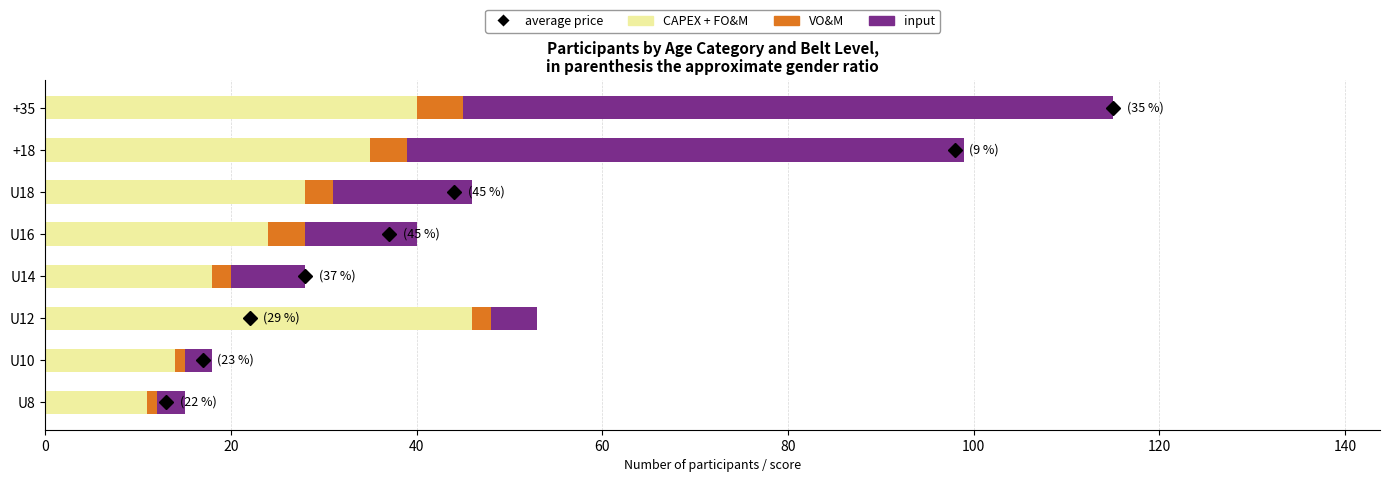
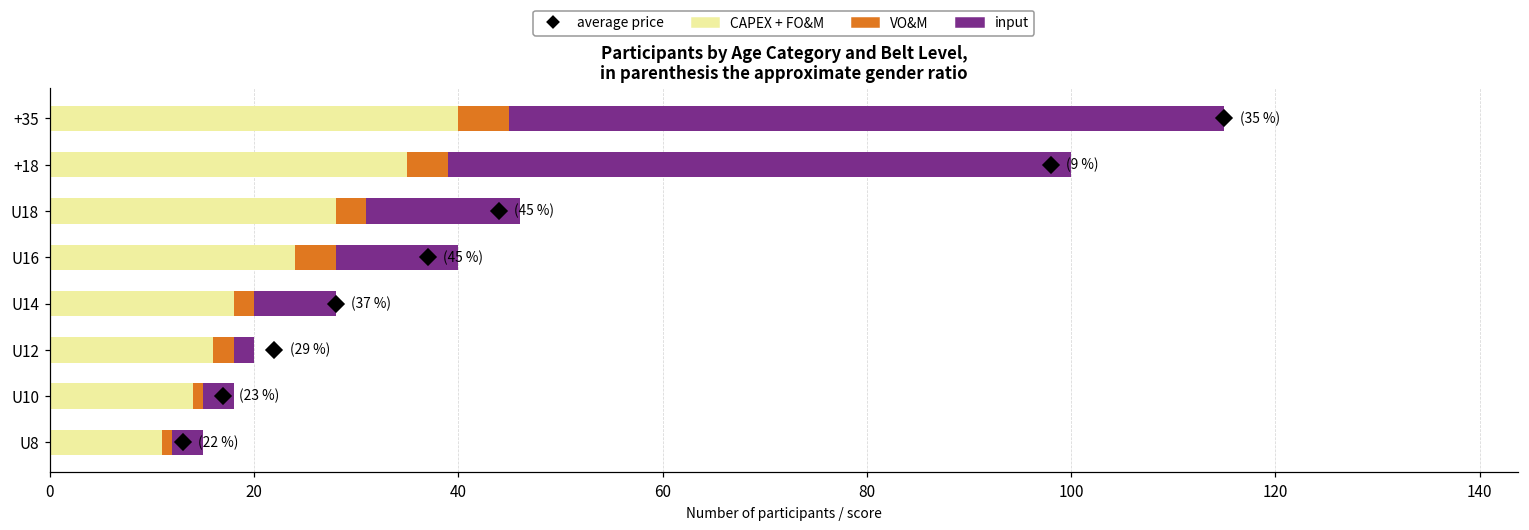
input, +18: 60 -> 61
CAPEX + FO&M, U12: 46 -> 16
input, U12: 5 -> 2
